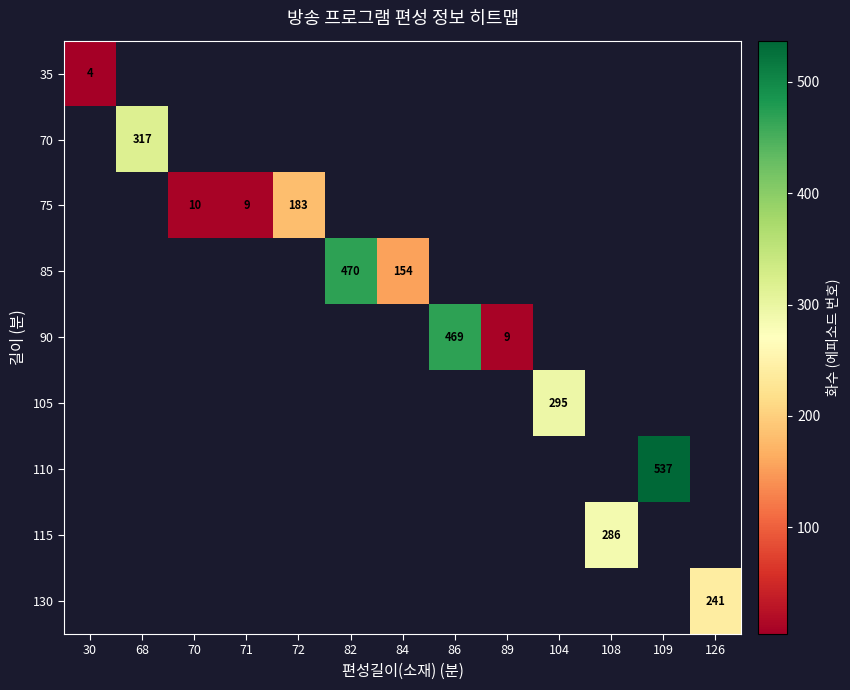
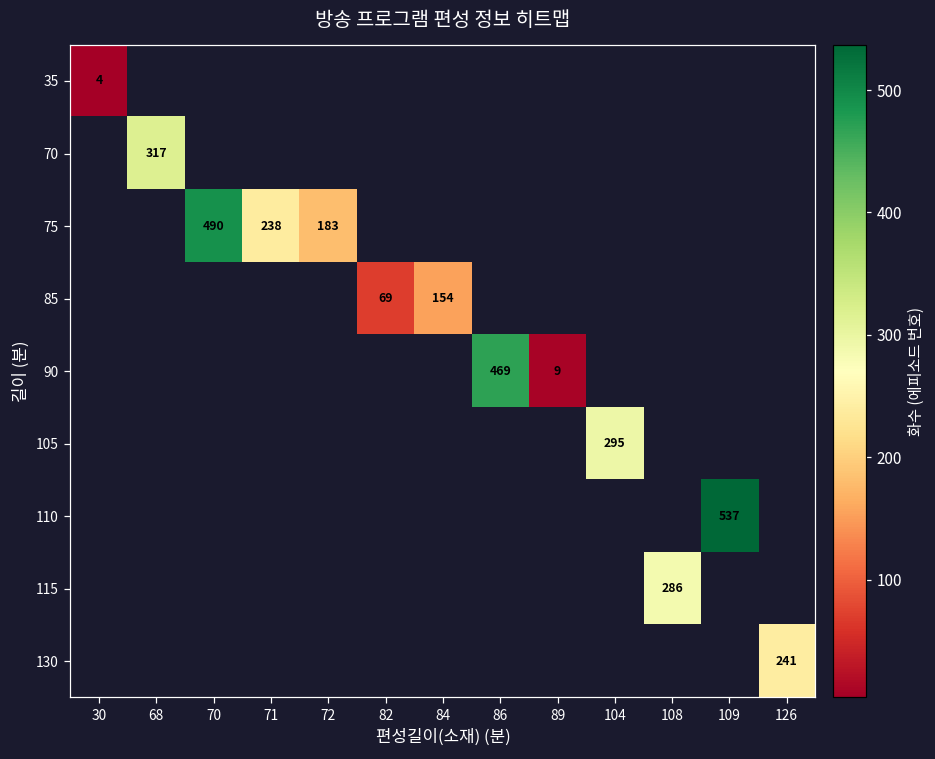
75, 70: 10 -> 490
75, 71: 9 -> 238
85, 82: 470 -> 69
